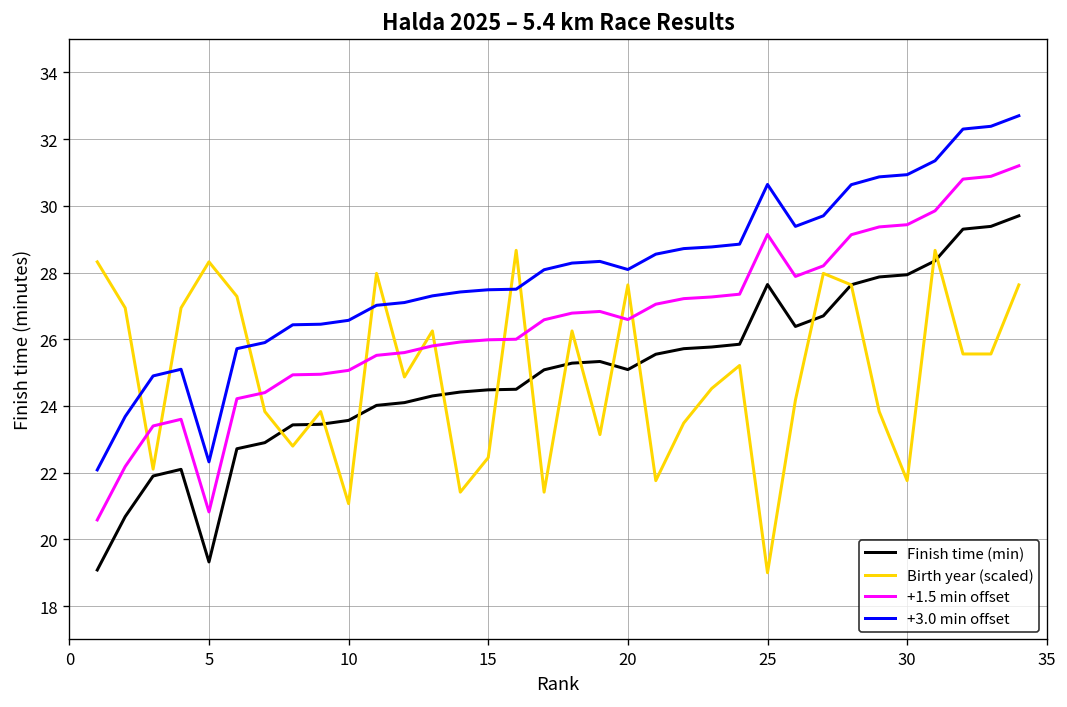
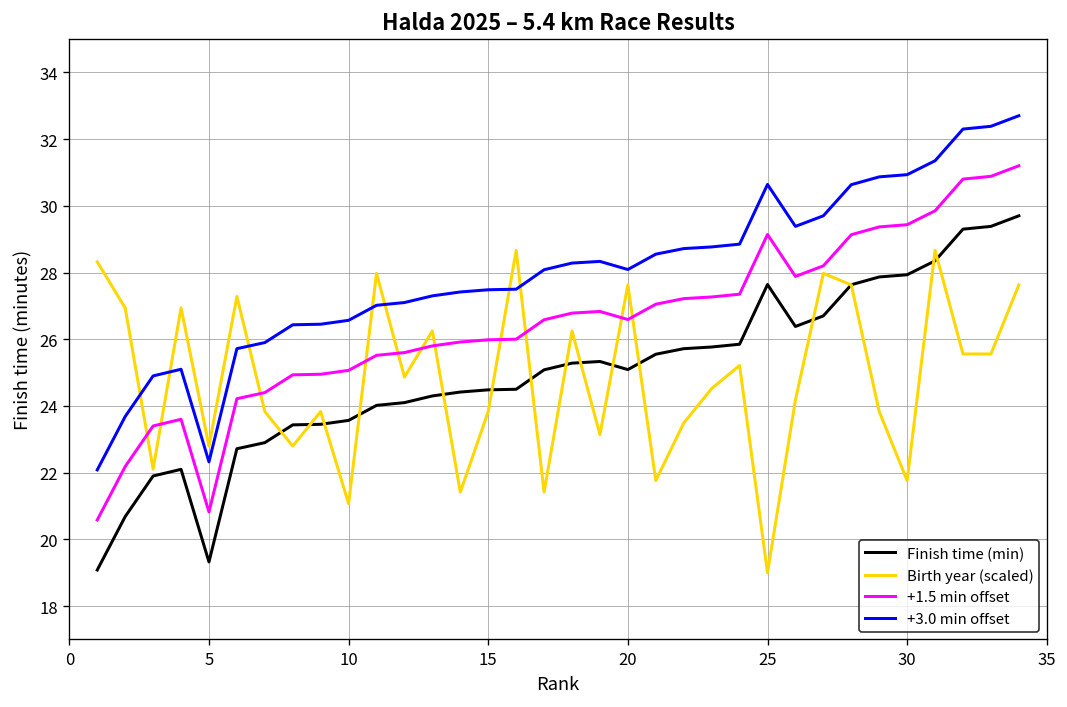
Birth year (scaled), 5: 28.3 -> 22.8
Birth year (scaled), 15: 22.5 -> 23.8
